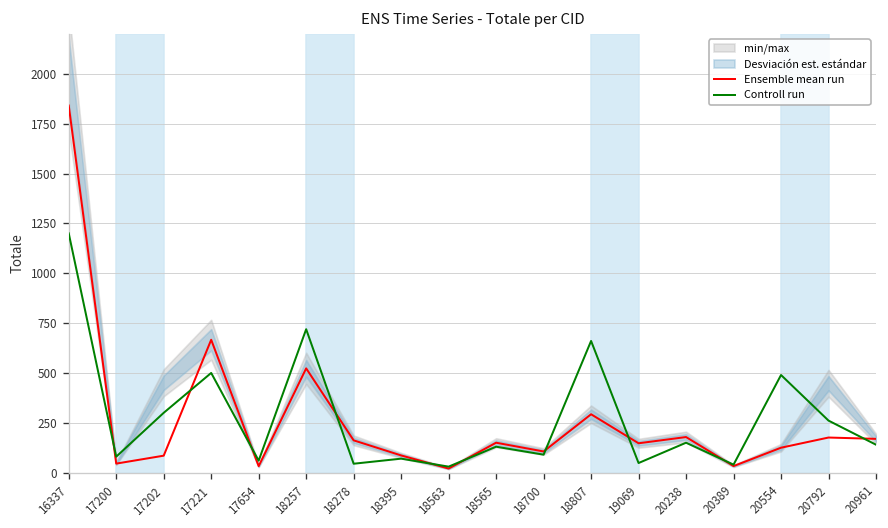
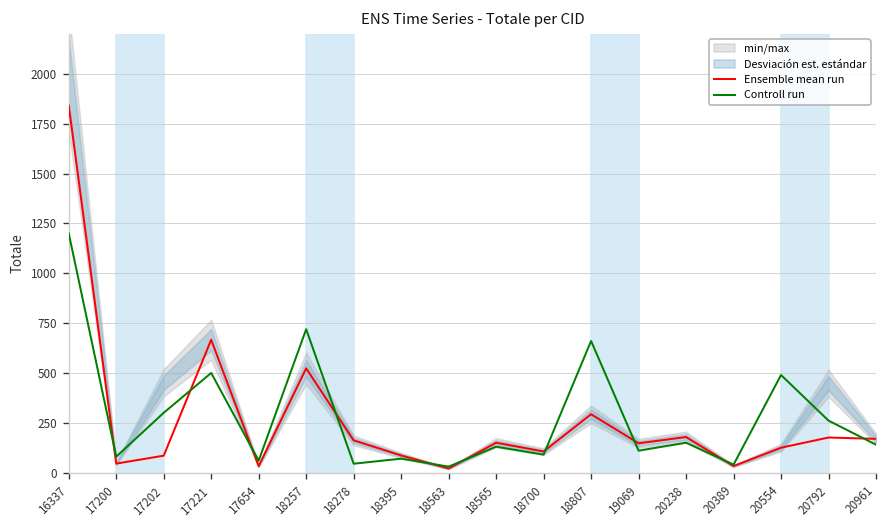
Controll run, 19069: 50 -> 110
